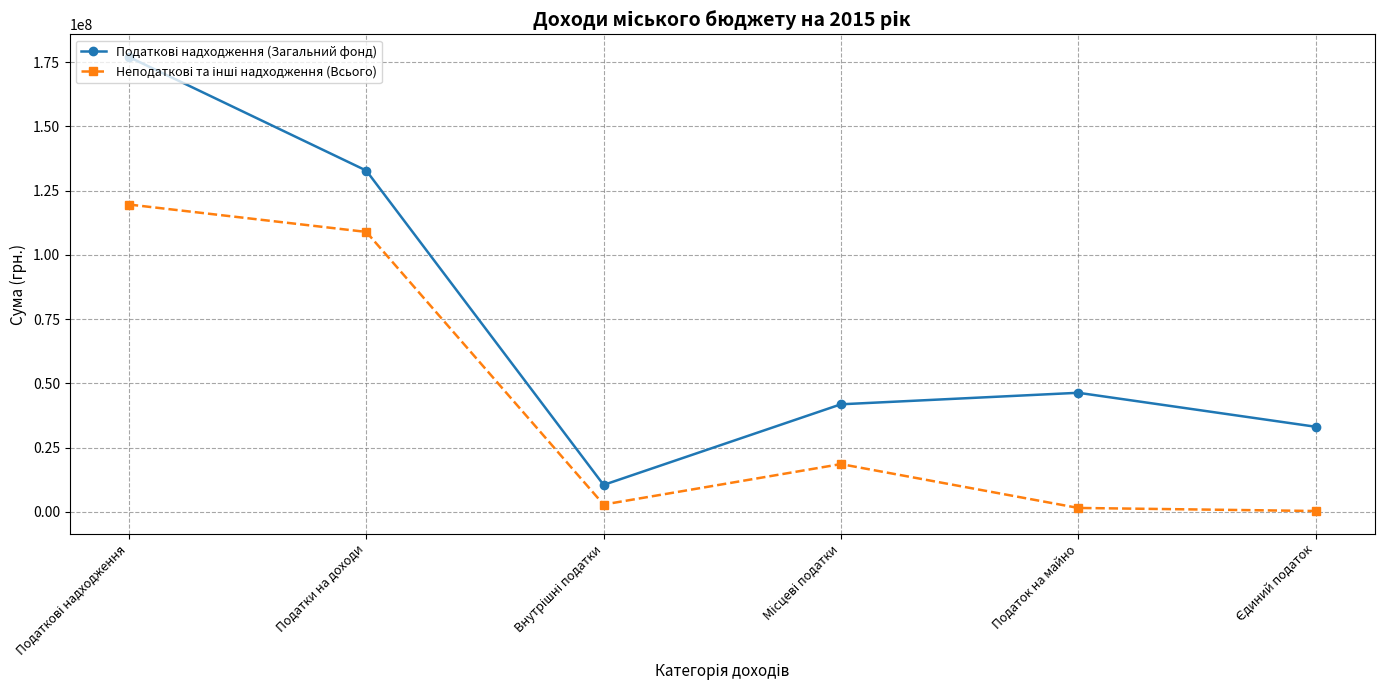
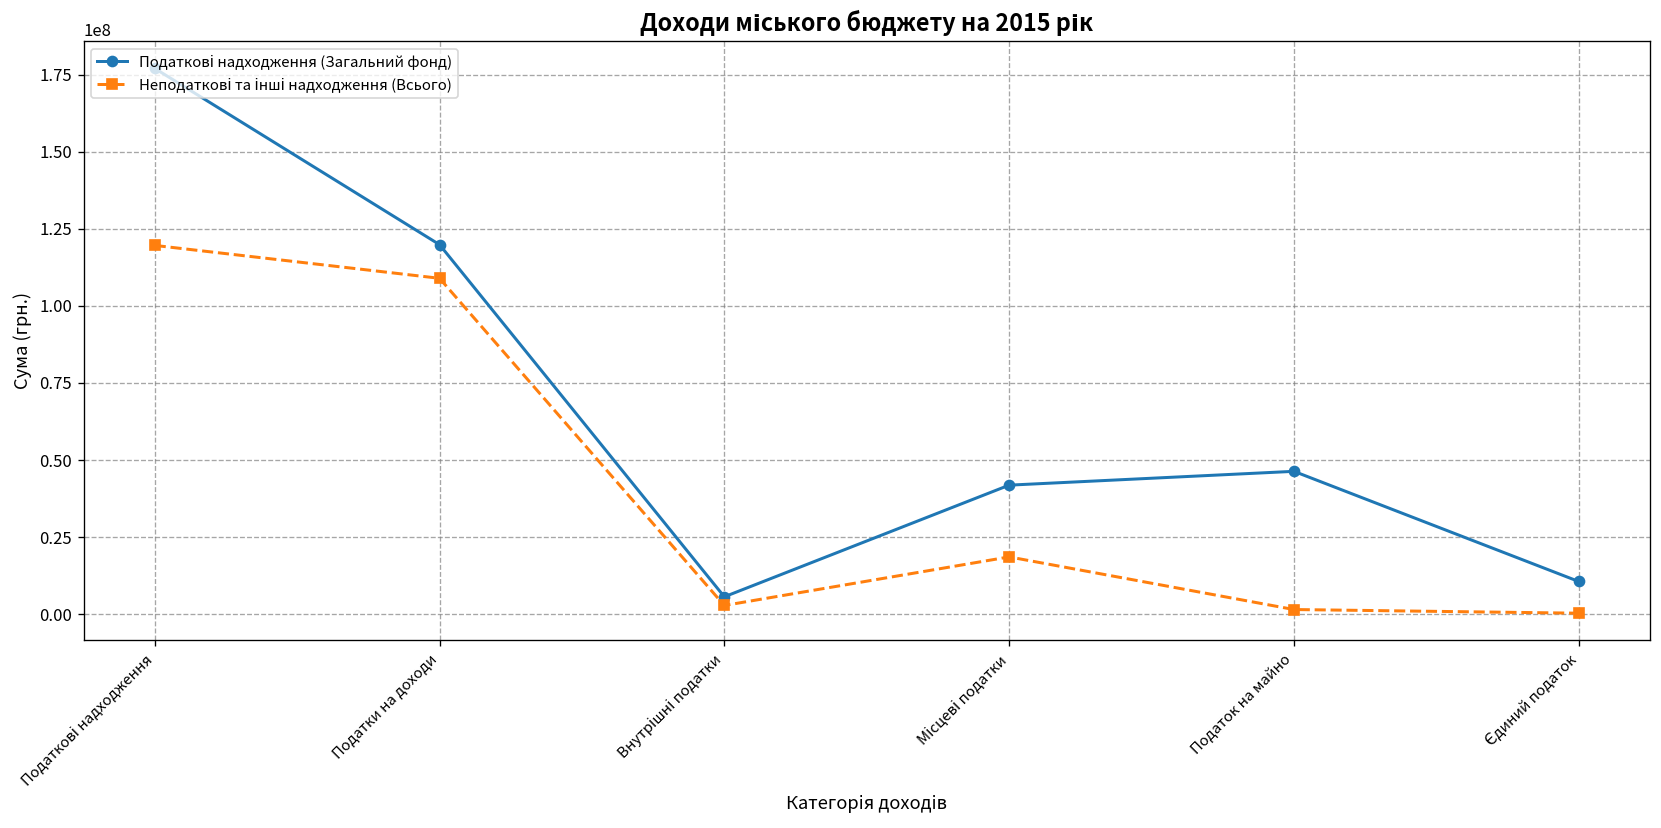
Податкові надходження (Загальний фонд), Податки на доходи: 133000000 -> 120000000
Податкові надходження (Загальний фонд), Внутрішні податки: 11000000 -> 6000000
Податкові надходження (Загальний фонд), Єдиний податок: 33000000 -> 11000000
